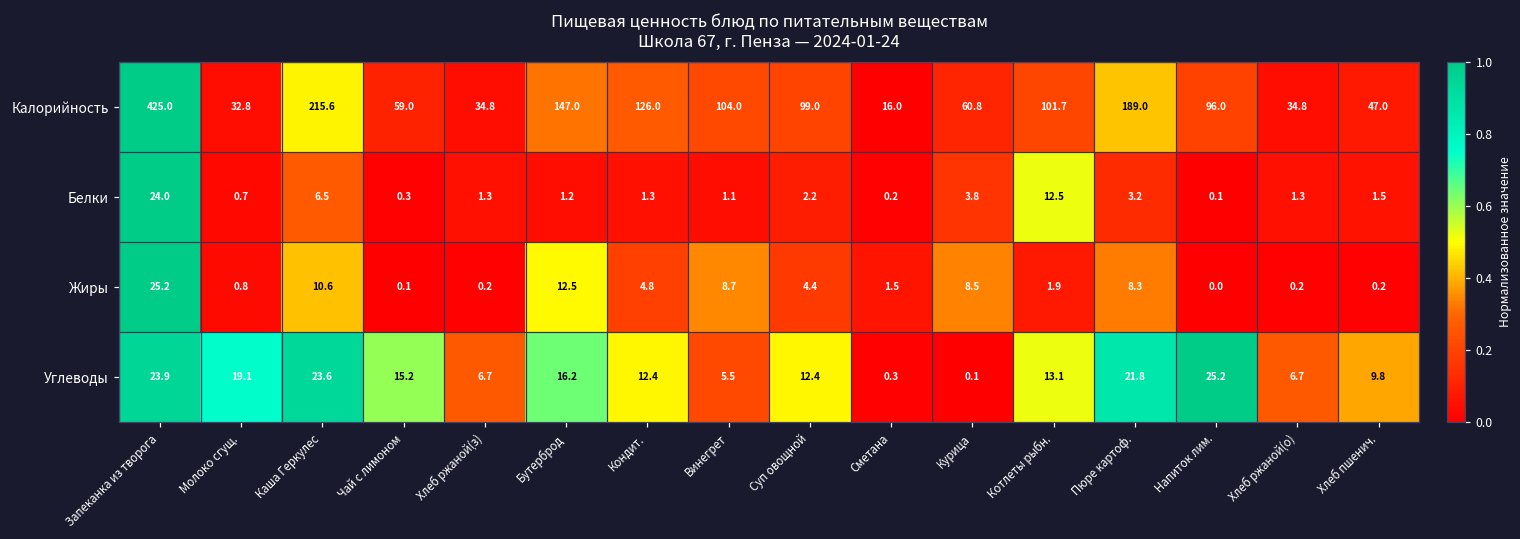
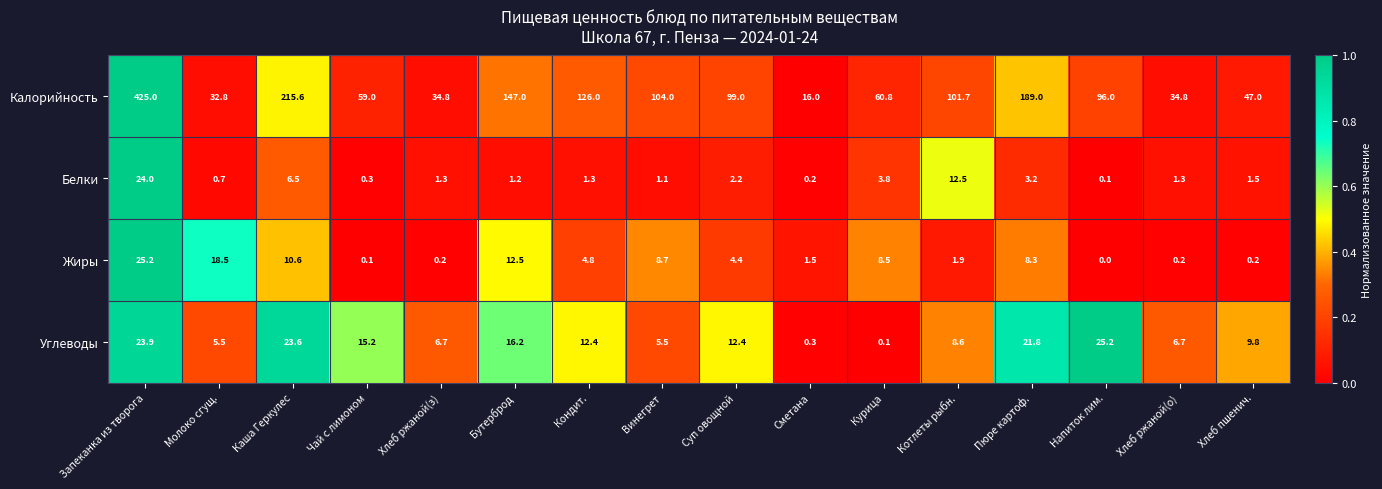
Жиры, Молоко сгущ.: 0.8 -> 18.5
Углеводы, Молоко сгущ.: 19.1 -> 5.5
Углеводы, Котлеты рыбн.: 13.1 -> 8.6
